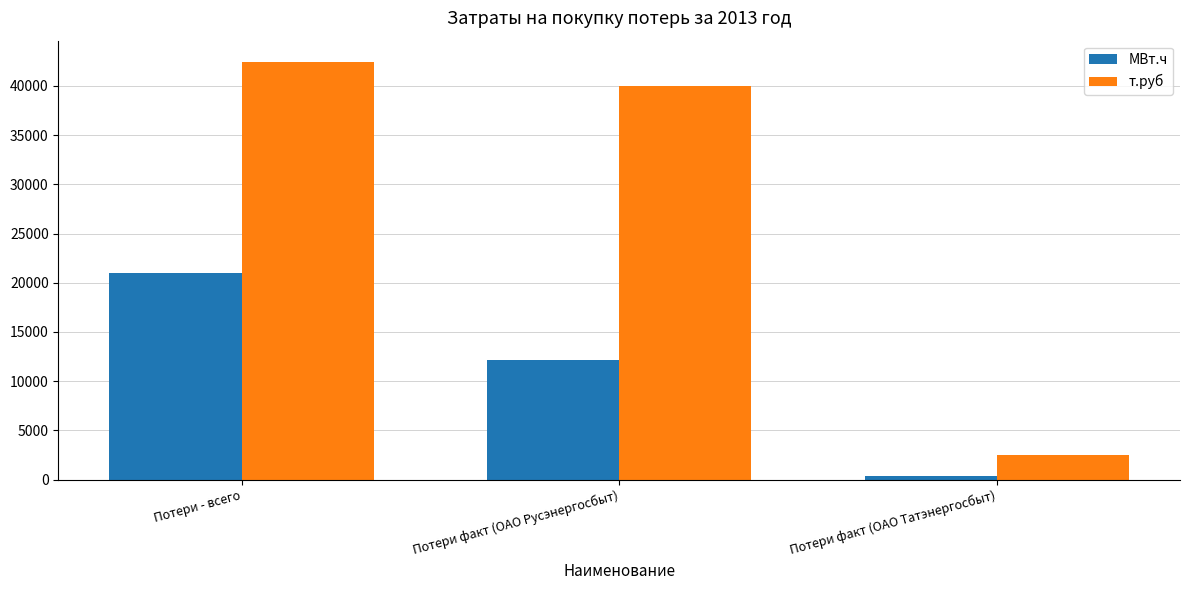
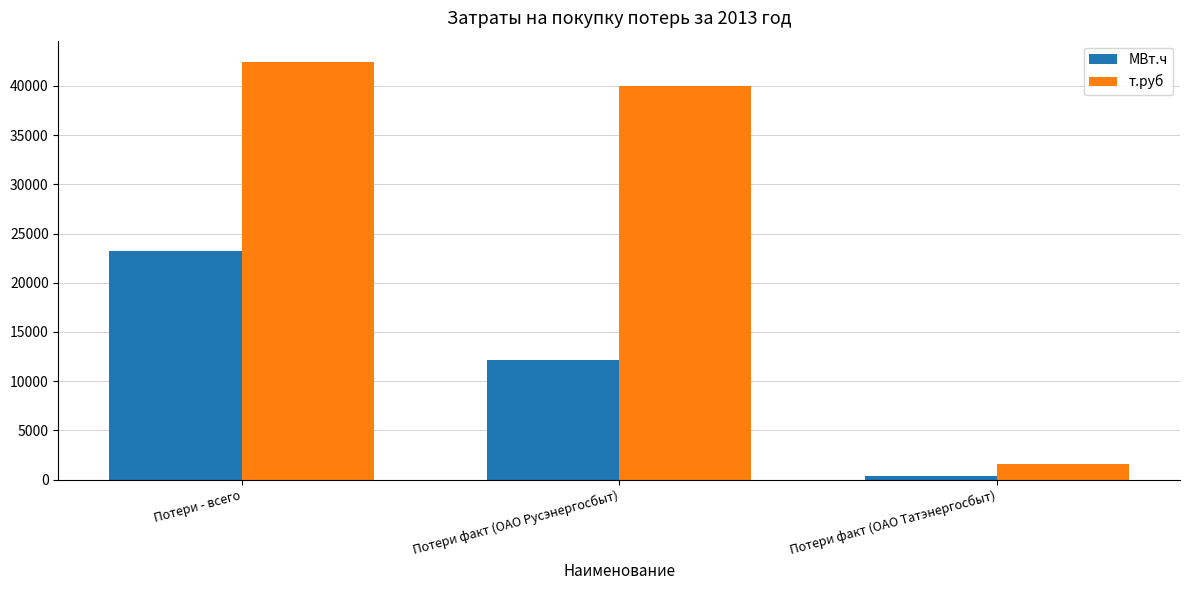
МВт.ч, Потери - всего: 21000 -> 23000
т.руб, Потери факт (ОАО Татэнергосбыт): 3000 -> 2000
